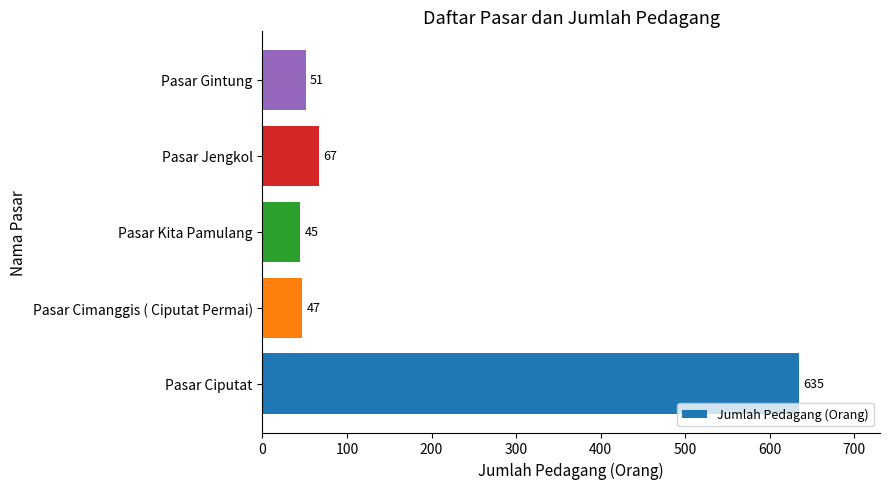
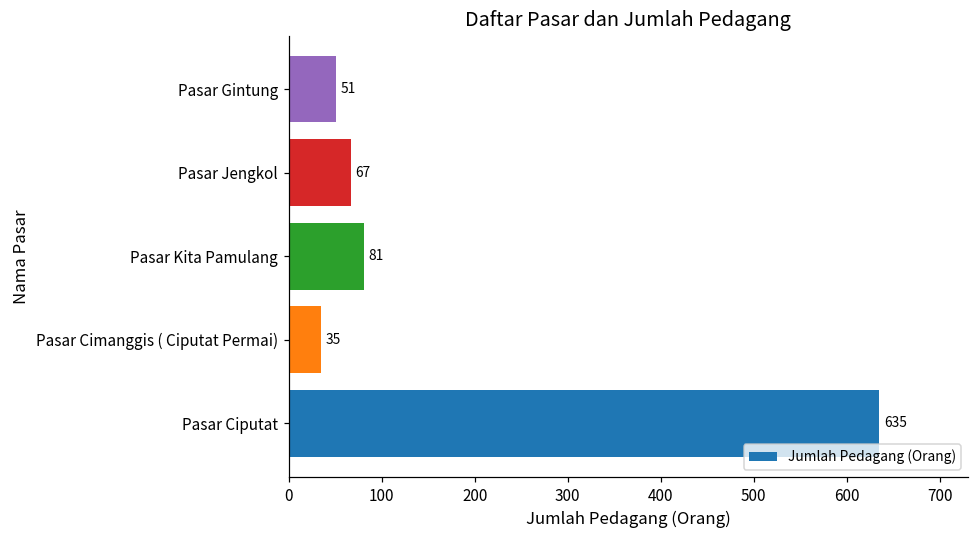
Pasar Kita Pamulang: 45 -> 81
Pasar Cimanggis ( Ciputat Permai): 47 -> 35
